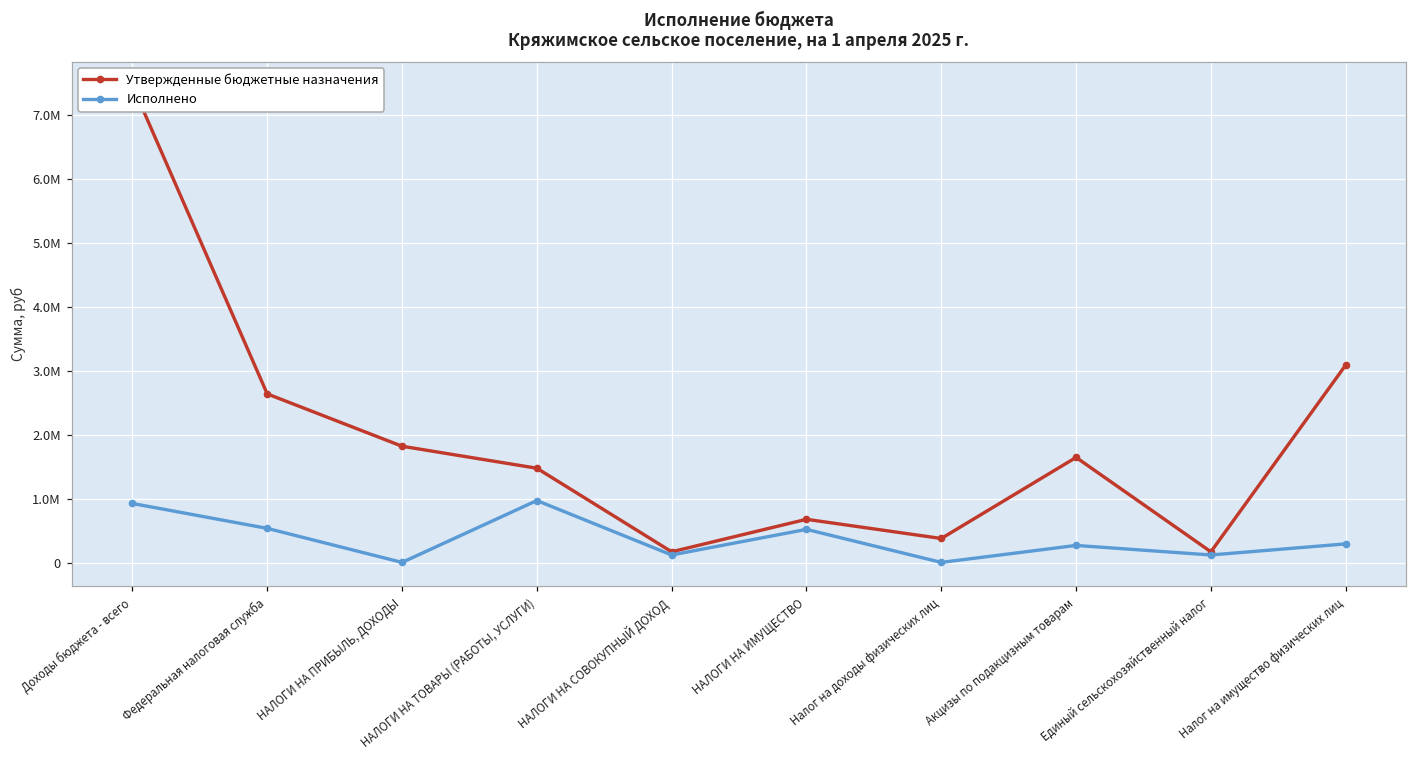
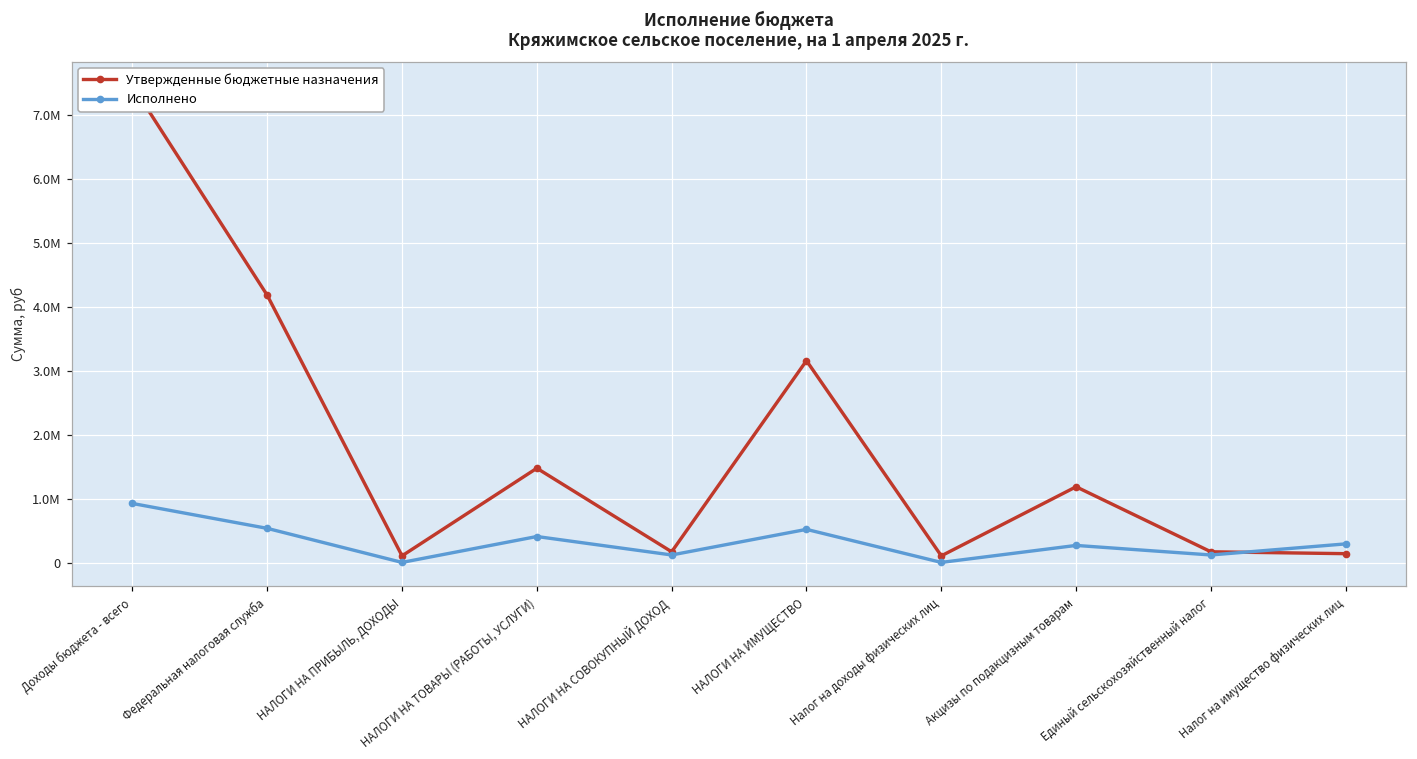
Утвержденные бюджетные назначения, Федеральная налоговая служба: 2600000 -> 4200000
Утвержденные бюджетные назначения, НАЛОГИ НА ПРИБЫЛЬ, ДОХОДЫ: 1800000 -> 100000
Исполнено, НАЛОГИ НА ТОВАРЫ (РАБОТЫ, УСЛУГИ): 1000000 -> 400000
Утвержденные бюджетные назначения, НАЛОГИ НА ИМУЩЕСТВО: 700000 -> 3200000
Утвержденные бюджетные назначения, Налог на доходы физических лиц: 400000 -> 100000
Утвержденные бюджетные назначения, Акцизы по подакцизным товарам: 1700000 -> 1200000
Утвержденные бюджетные назначения, Налог на имущество физических лиц: 3100000 -> 200000
